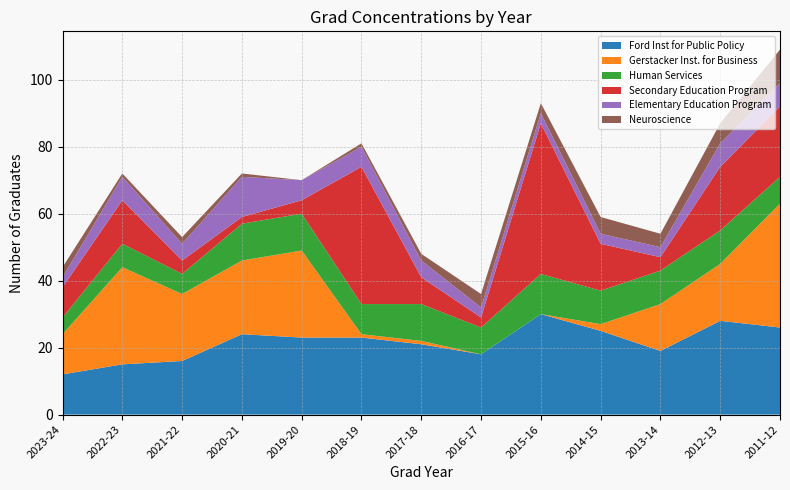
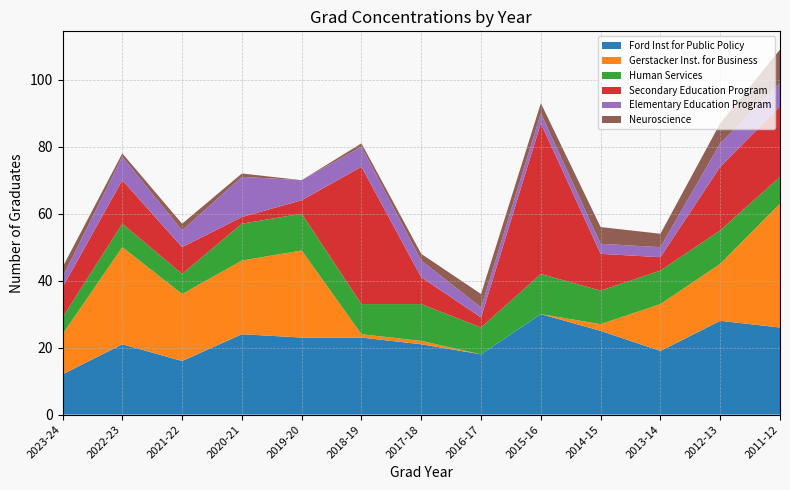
Ford Inst for Public Policy, 2022-23: 15 -> 21
Secondary Education Program, 2021-22: 4 -> 8
Secondary Education Program, 2014-15: 14 -> 11
